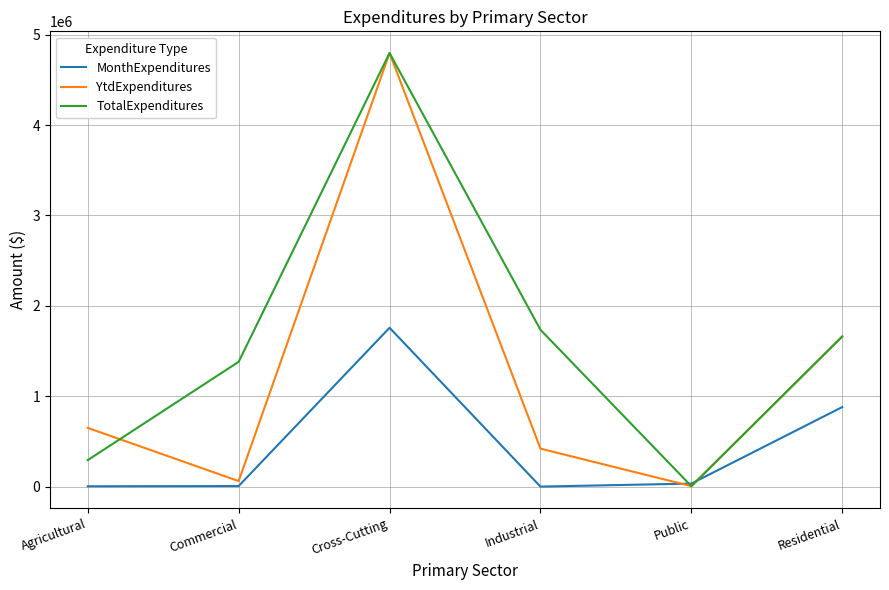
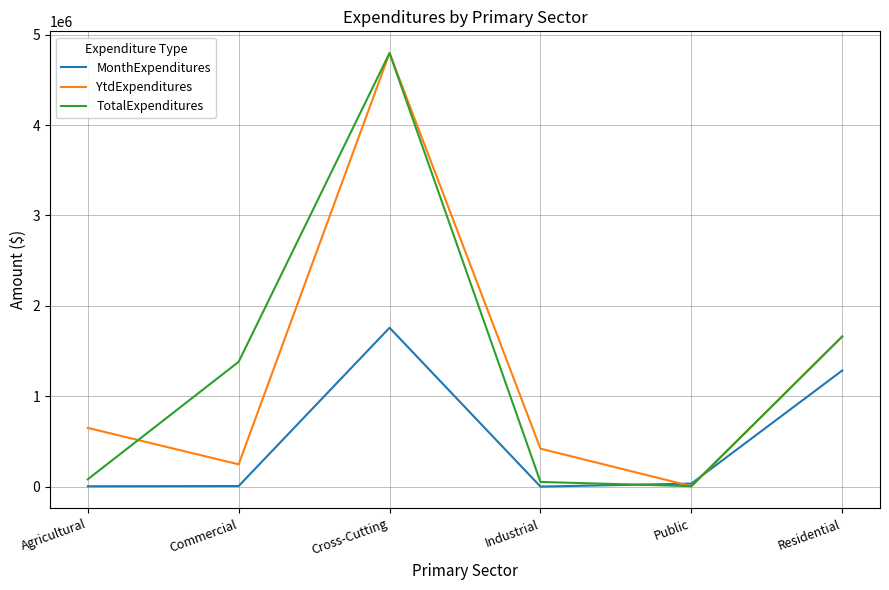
TotalExpenditures, Agricultural: 300000 -> 100000
YtdExpenditures, Commercial: 100000 -> 200000
TotalExpenditures, Industrial: 1700000 -> 100000
MonthExpenditures, Residential: 900000 -> 1300000
